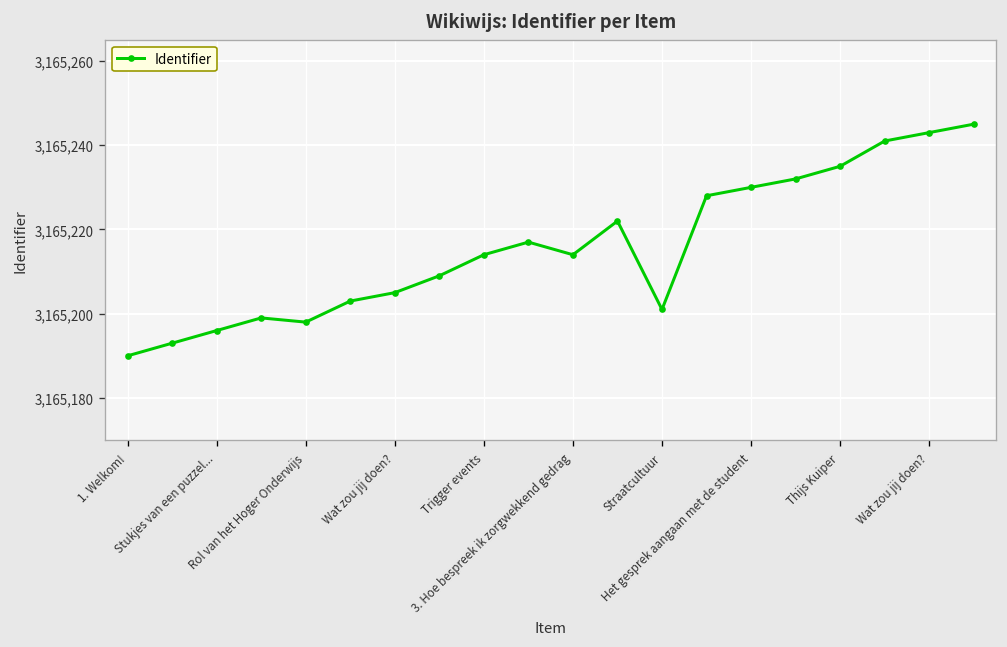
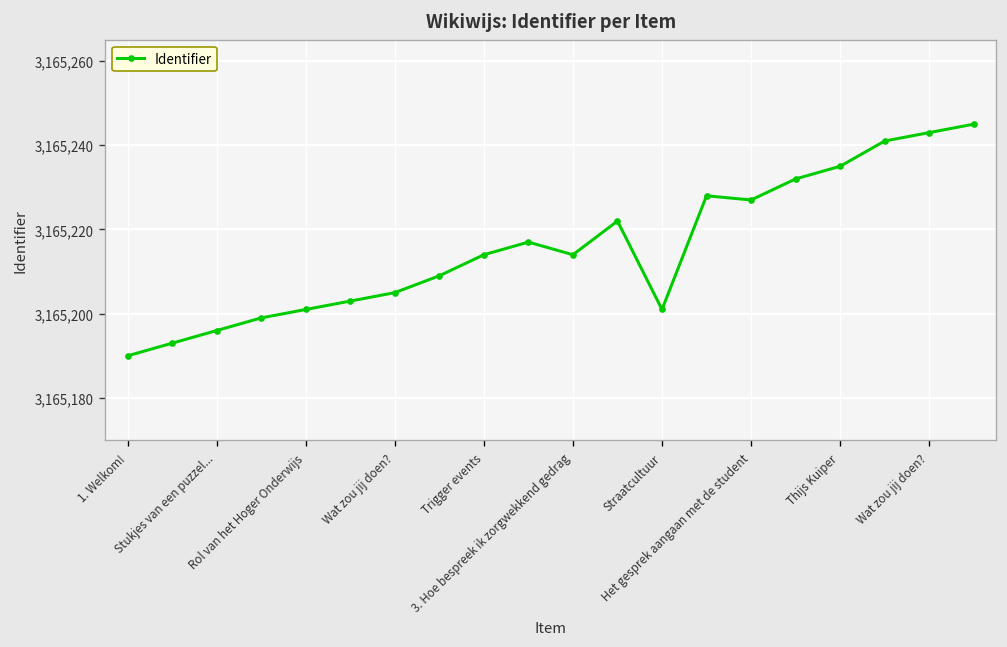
Rol van het Hoger Onderwijs: 3,165,198 -> 3,165,201
Het gesprek aangaan met de student: 3,165,230 -> 3,165,227
